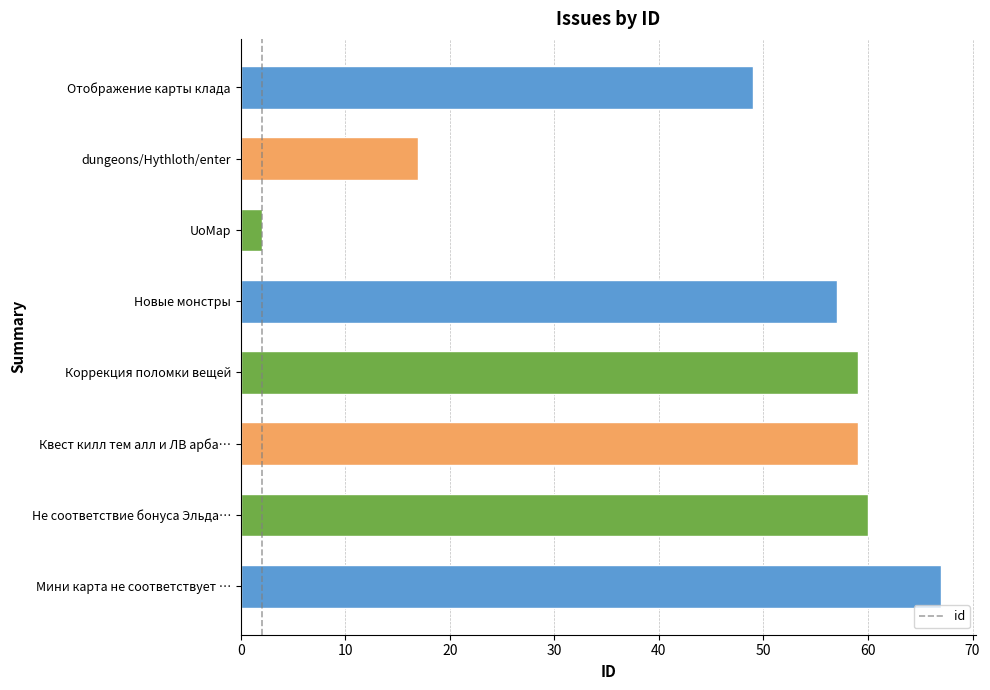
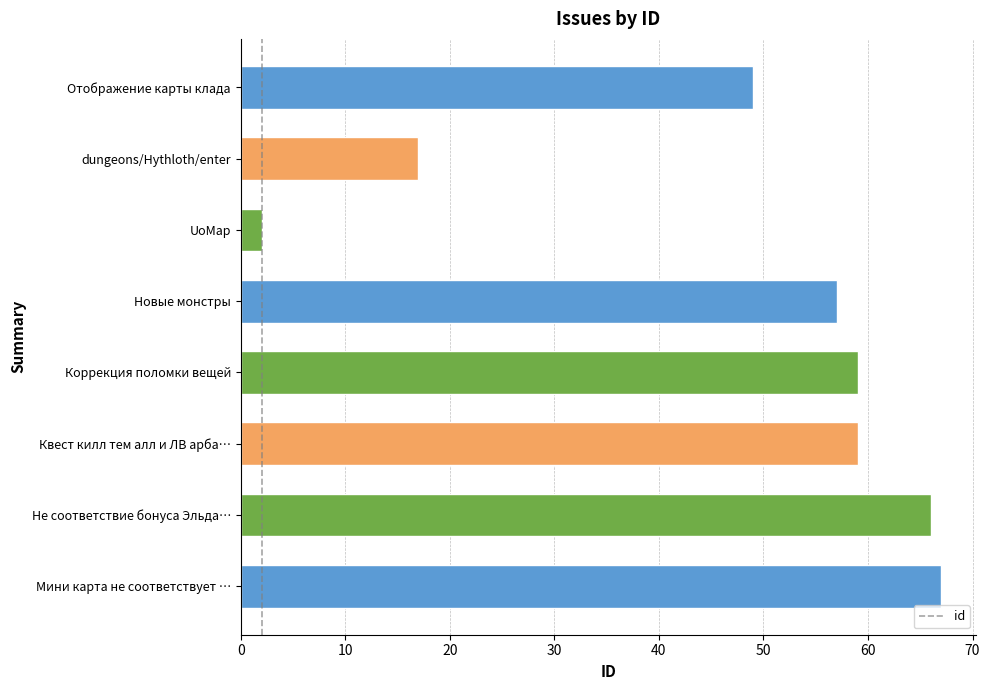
Не соответствие бонуса Эльда…: 60 -> 66
